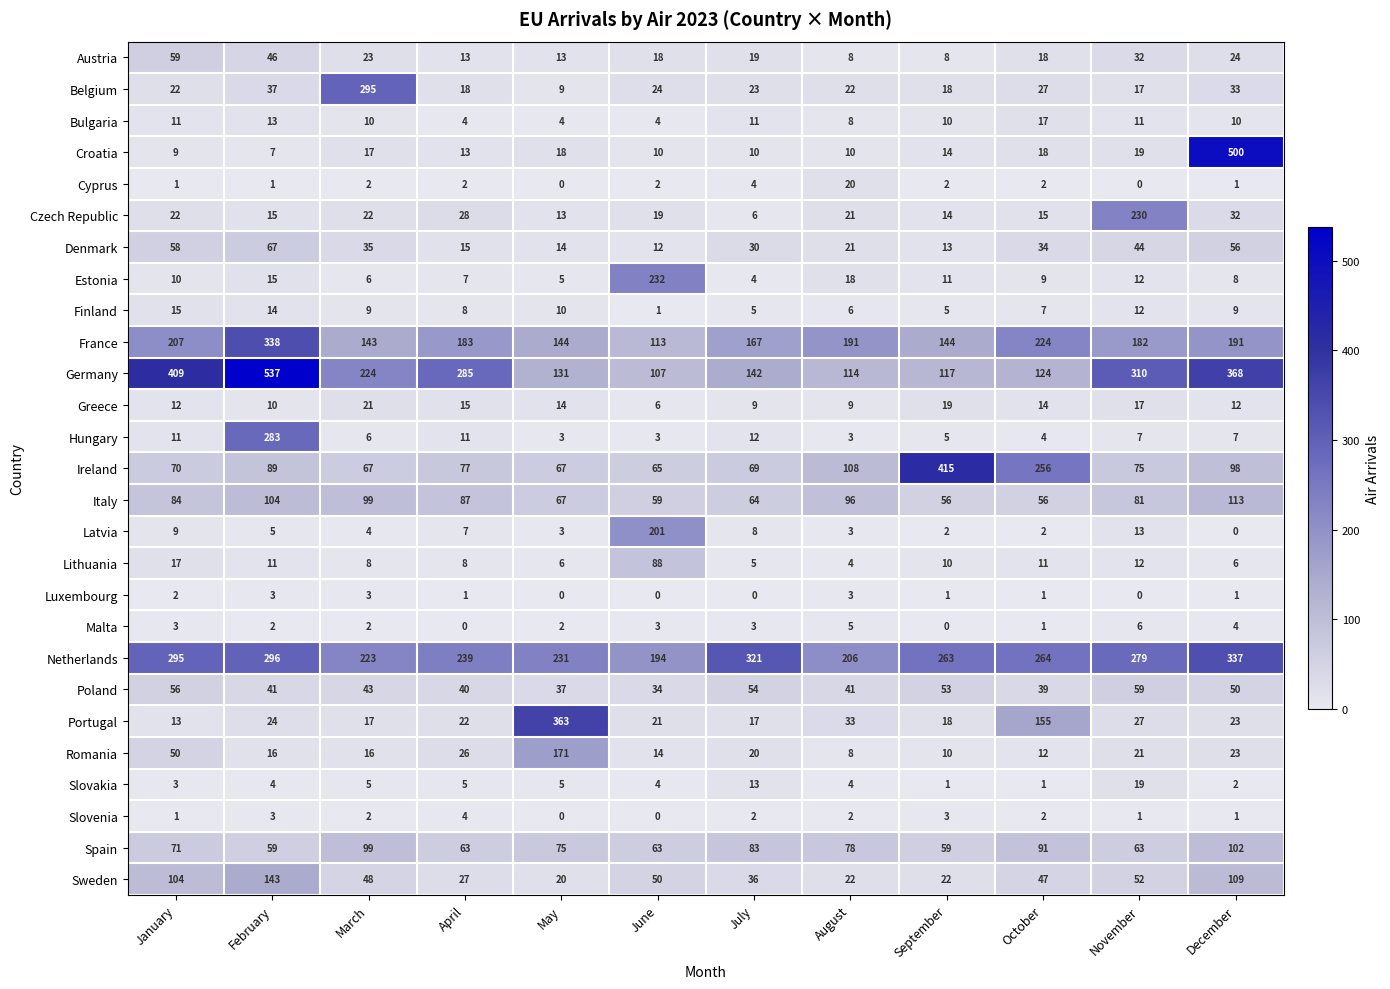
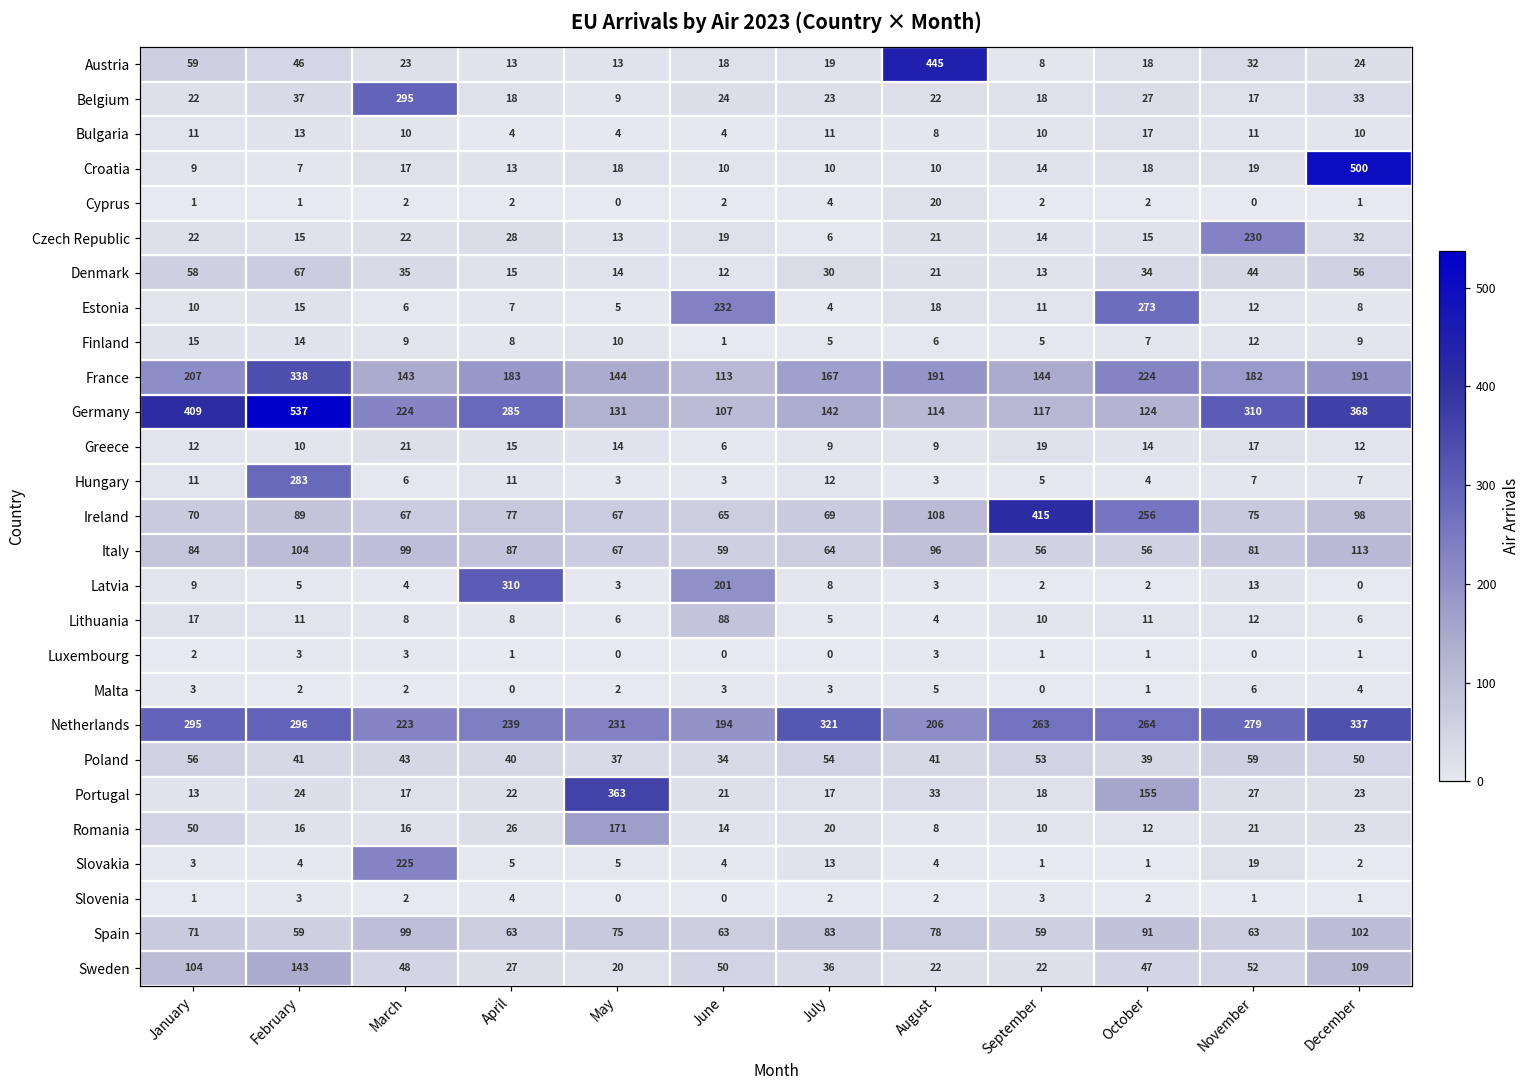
Austria, August: 8 -> 445
Estonia, October: 9 -> 273
Latvia, April: 7 -> 310
Slovakia, March: 5 -> 225
